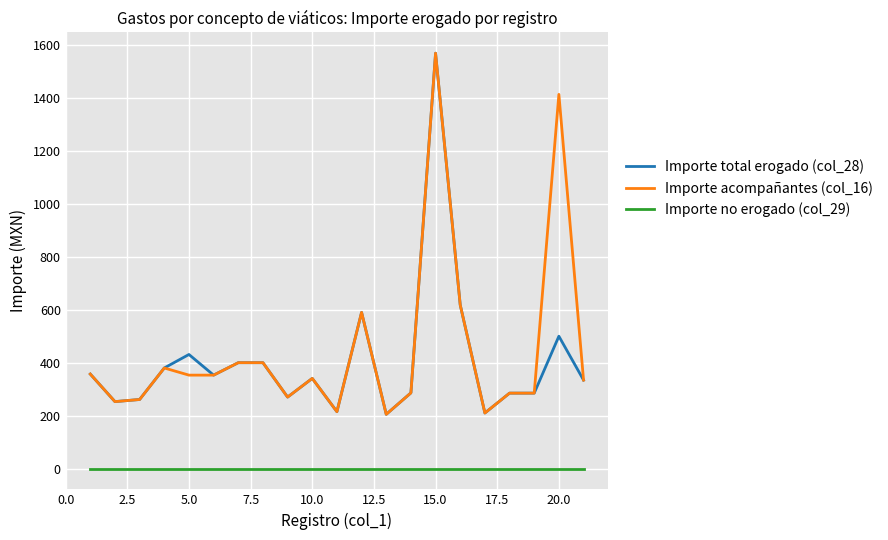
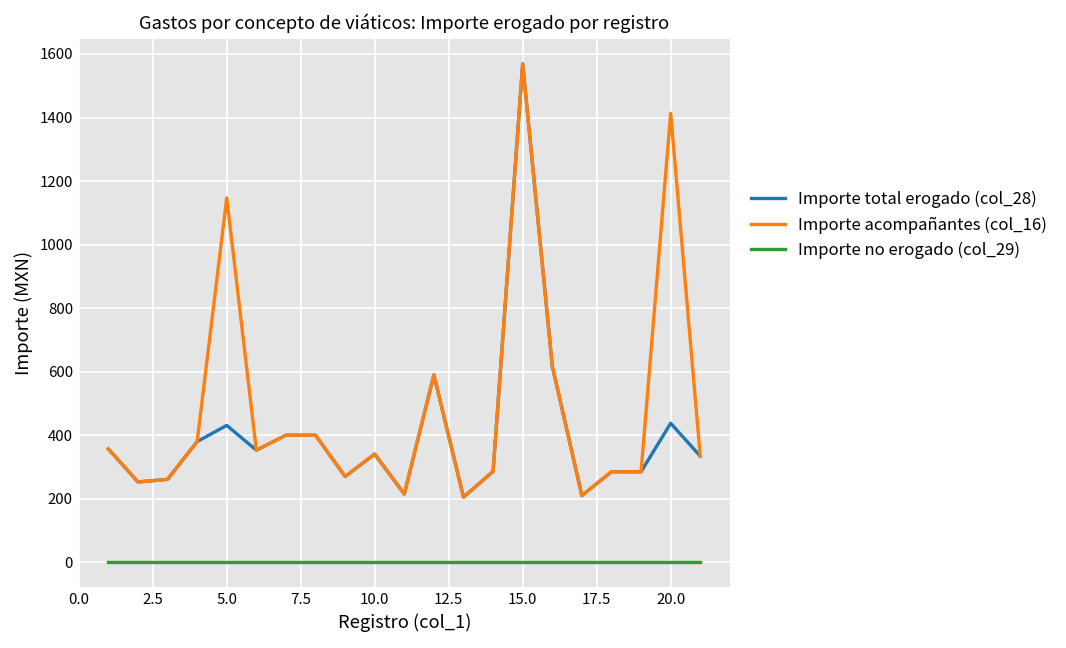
Importe acompañantes (col_16), 5.0: 350 -> 1150
Importe total erogado (col_28), 20.0: 500 -> 440
